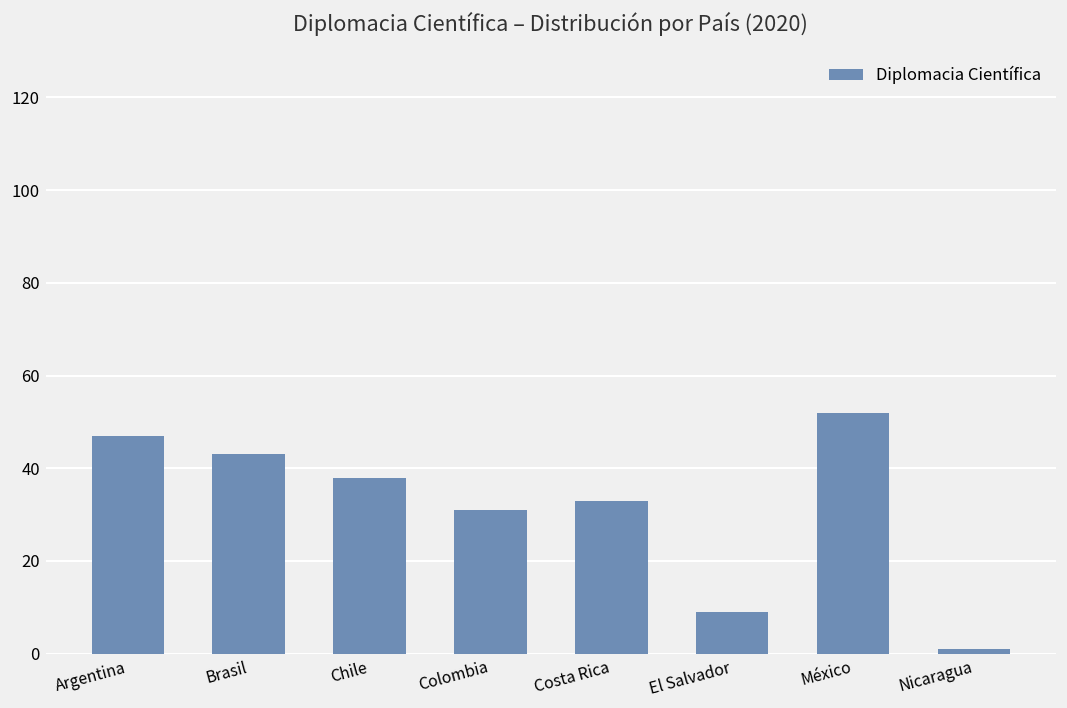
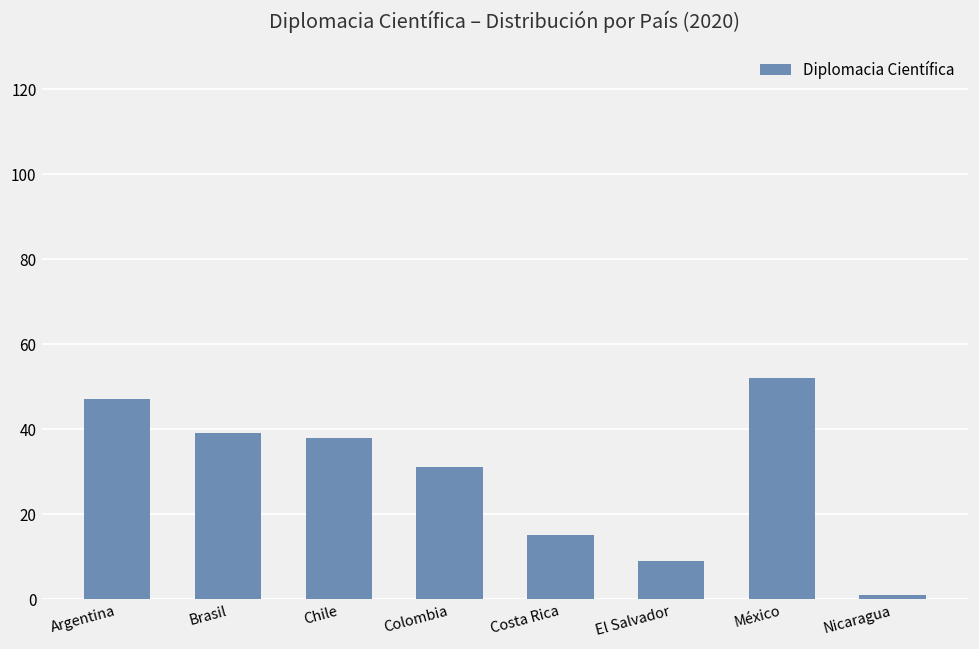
Brasil: 43 -> 39
Costa Rica: 33 -> 15
